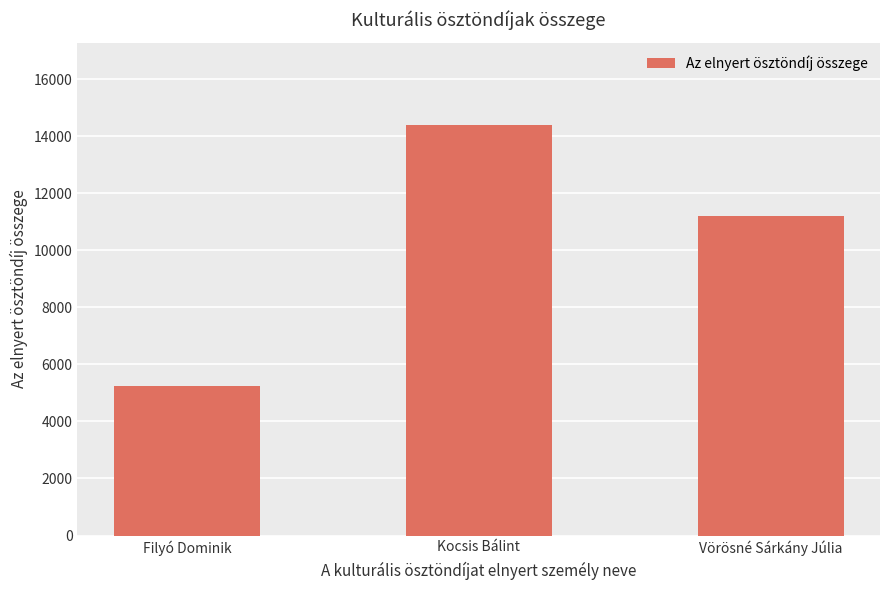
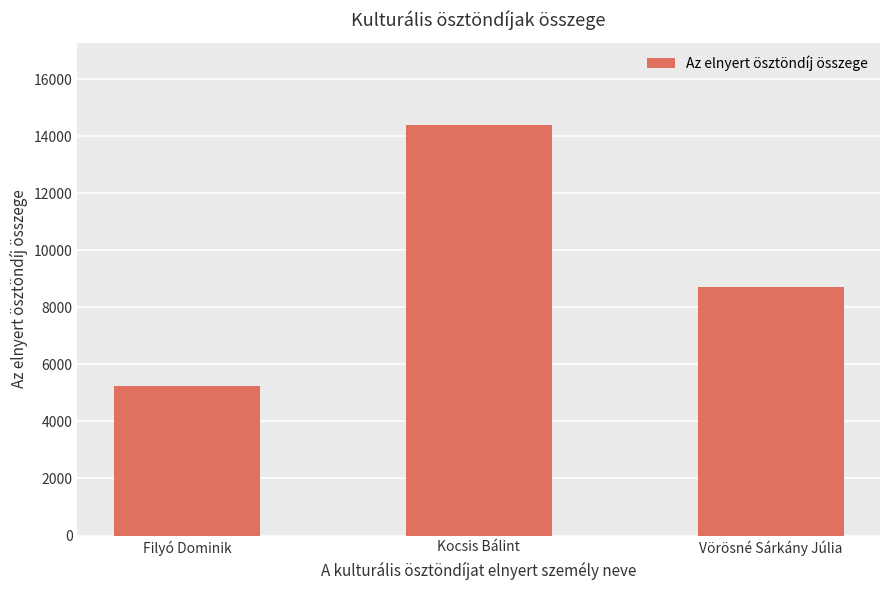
Vörösné Sárkány Júlia: 11200 -> 8700
